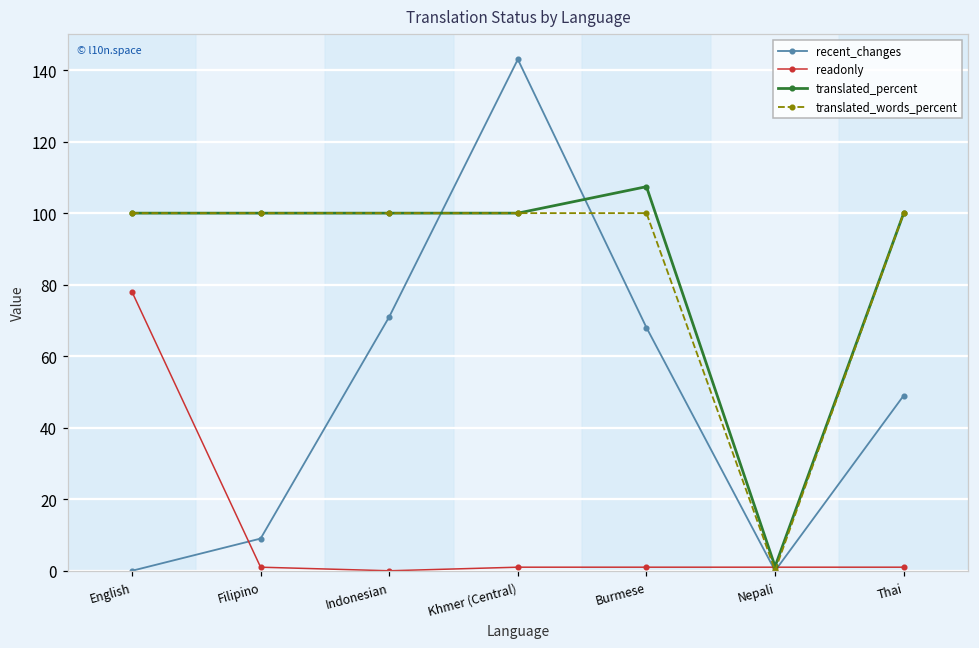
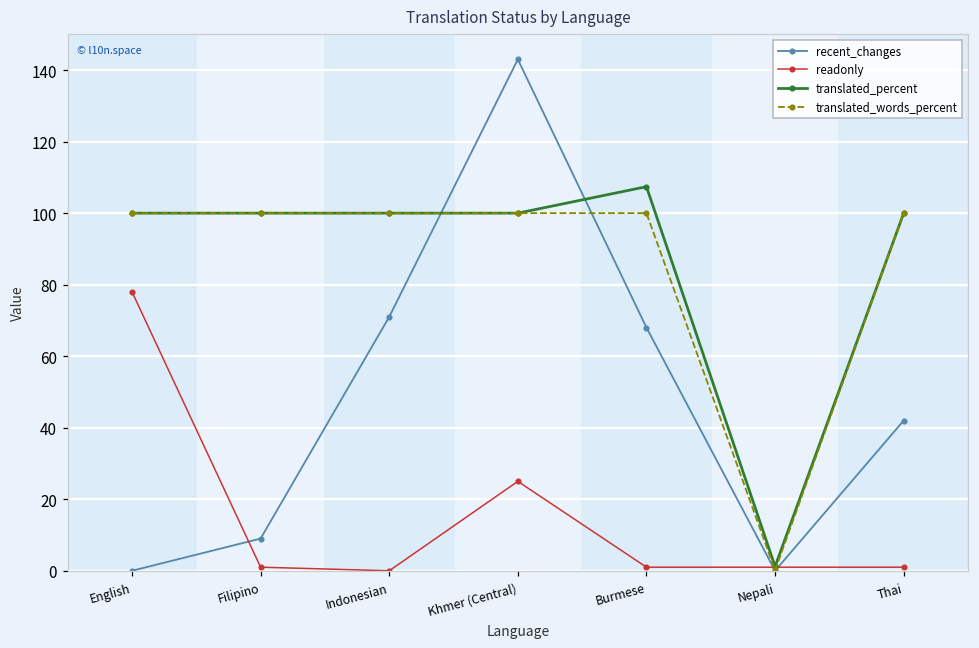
readonly, Khmer (Central): 1 -> 25
recent_changes, Thai: 49 -> 42
